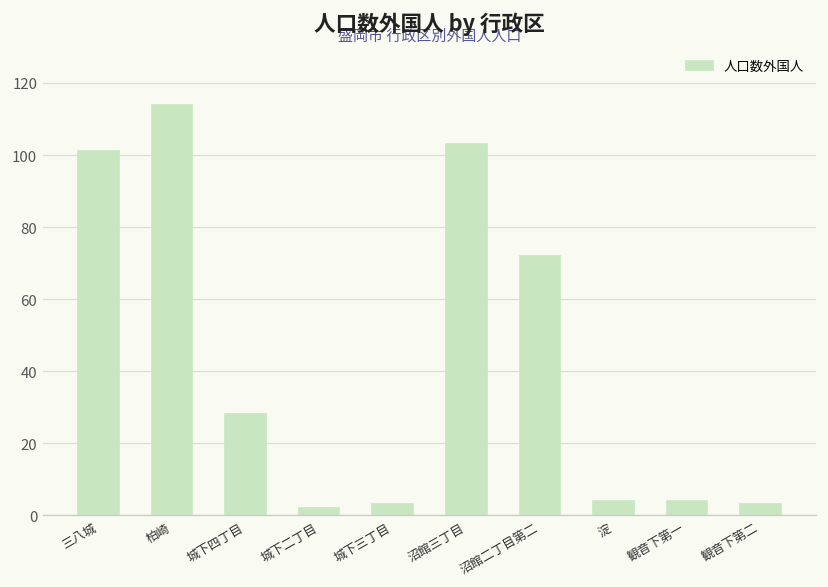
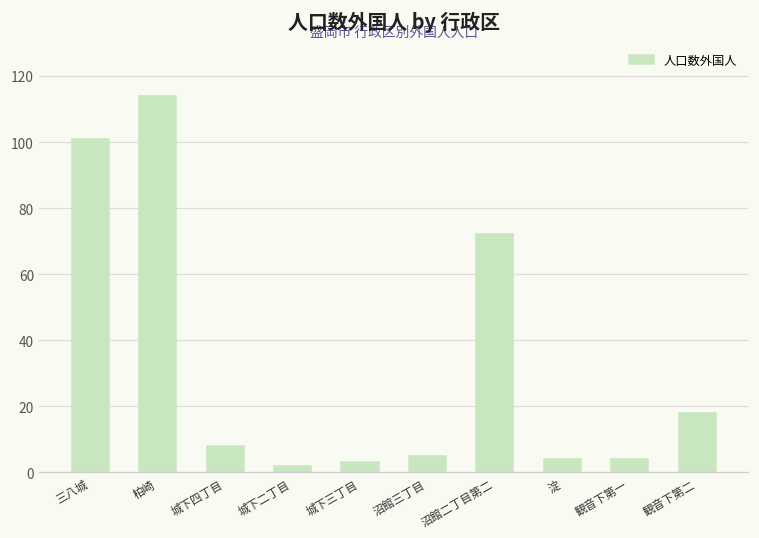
城下四丁目: 28 -> 8
沼館三丁目: 103 -> 5
観音下第二: 3 -> 18
